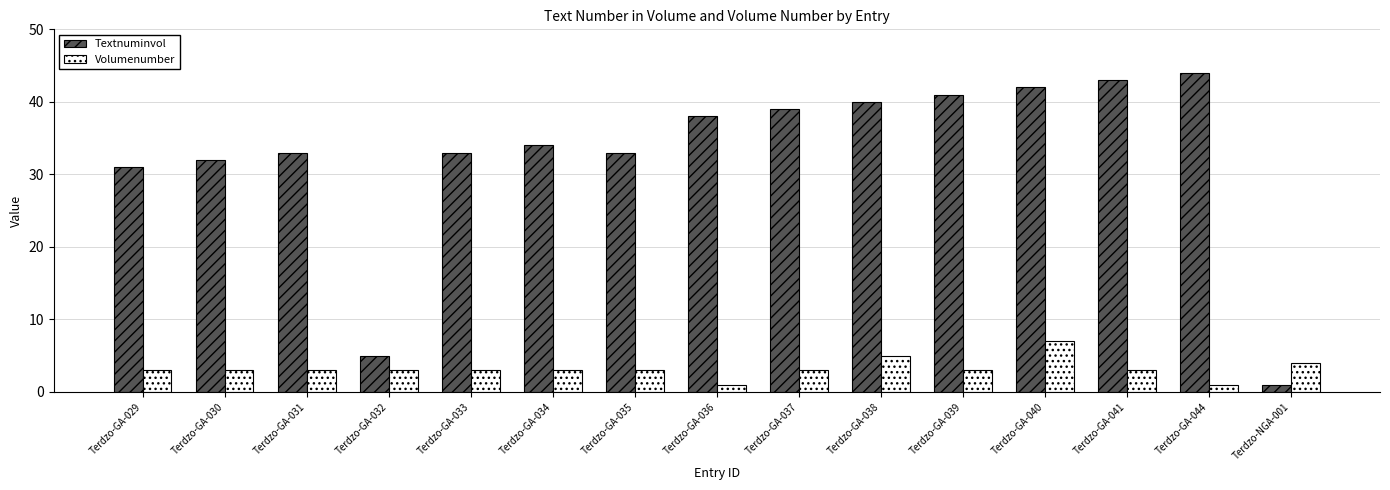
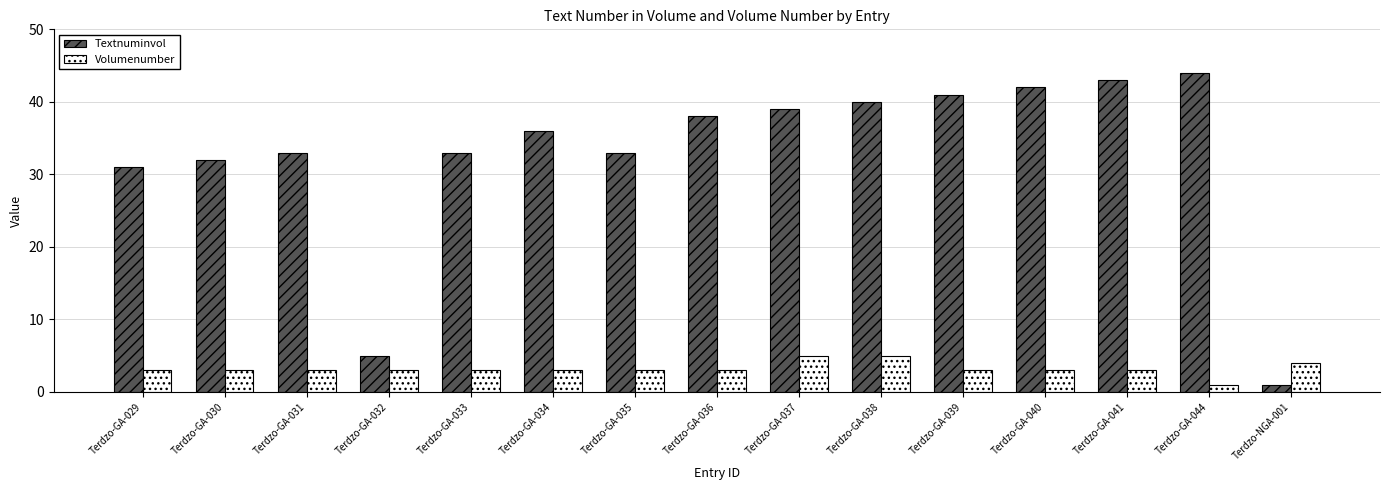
Textnuminvol, Terdzo-GA-034: 34 -> 36
Volumenumber, Terdzo-GA-036: 1 -> 3
Volumenumber, Terdzo-GA-037: 3 -> 5
Volumenumber, Terdzo-GA-040: 7 -> 3
